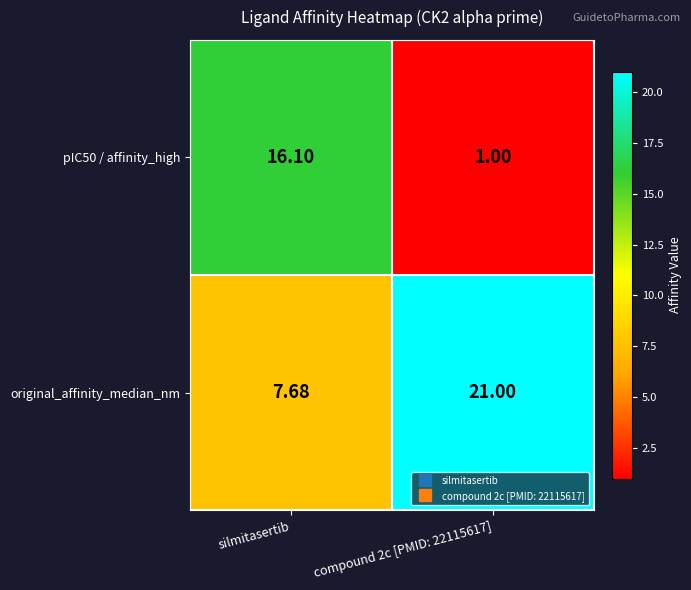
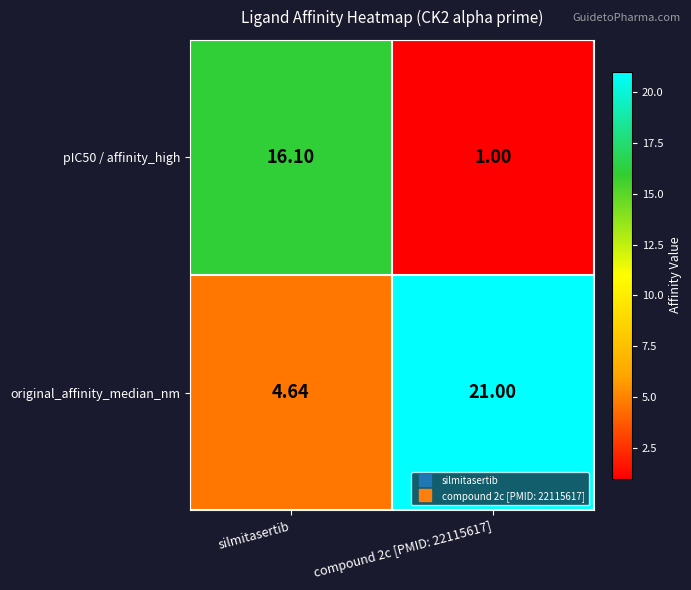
original_affinity_median_nm, silmitasertib: 7.68 -> 4.64
